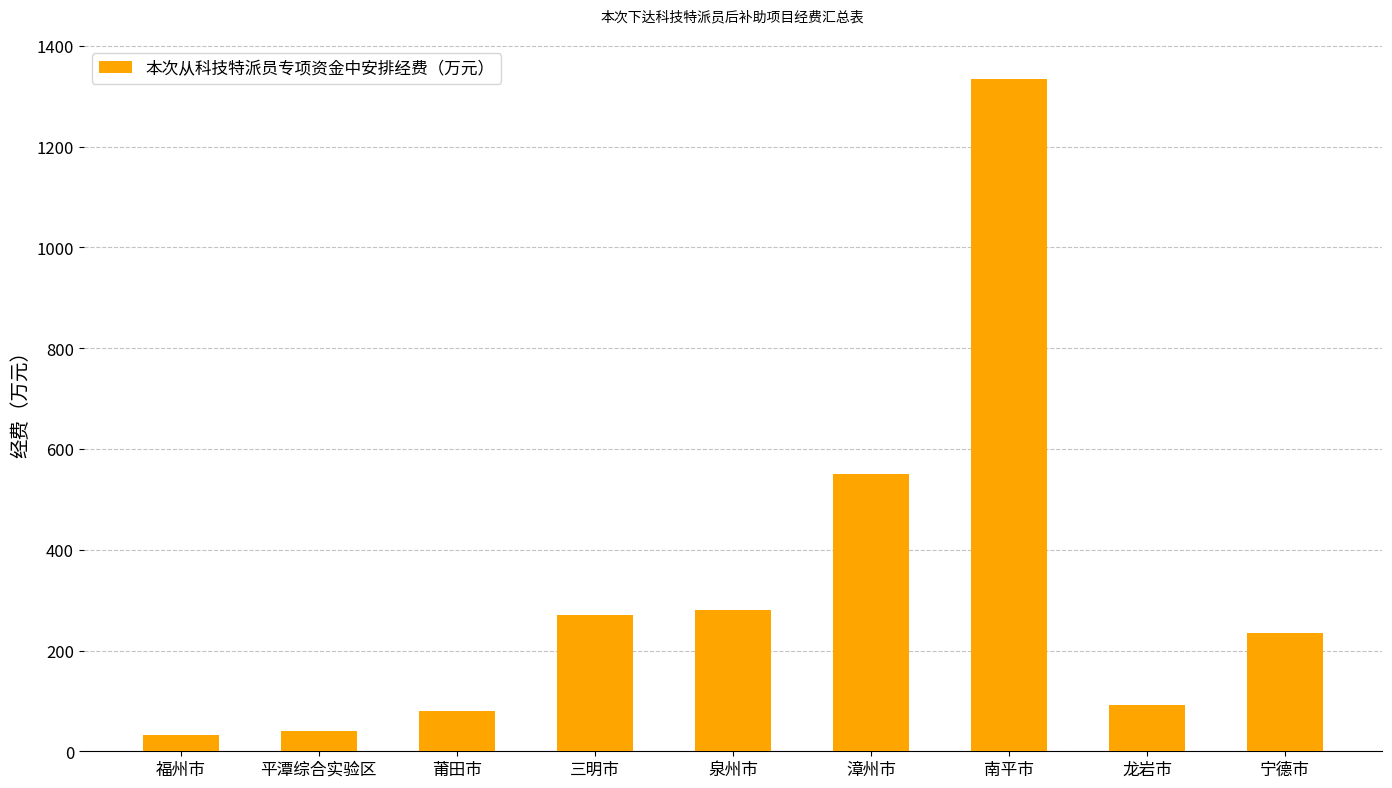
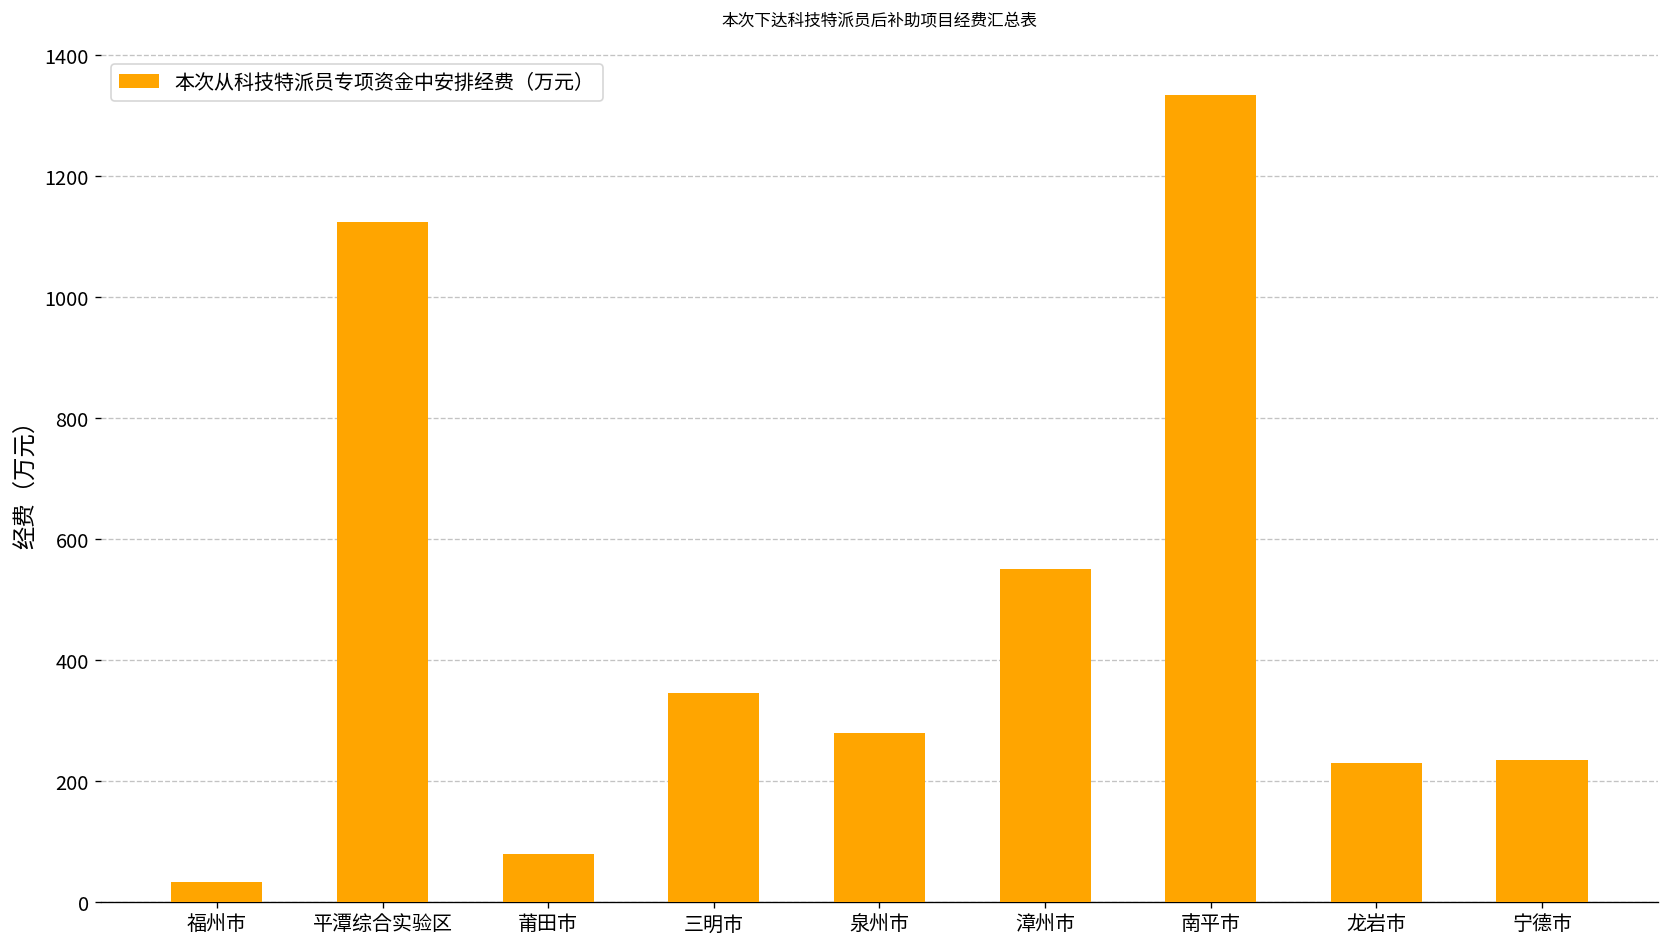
平潭综合实验区: 40 -> 1120
三明市: 270 -> 350
龙岩市: 90 -> 230
